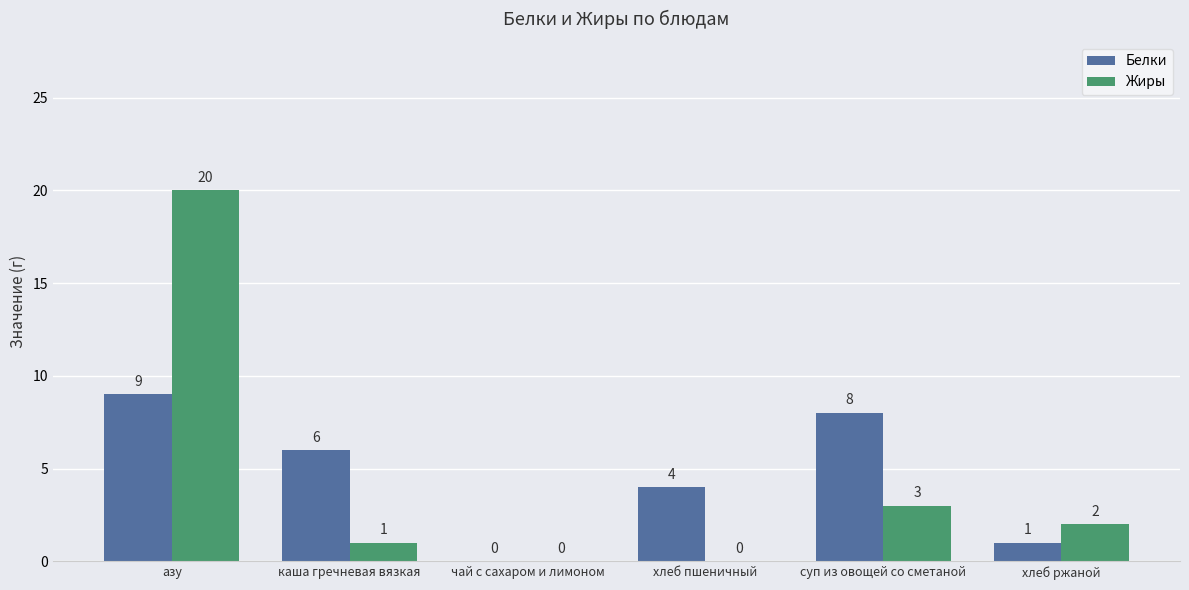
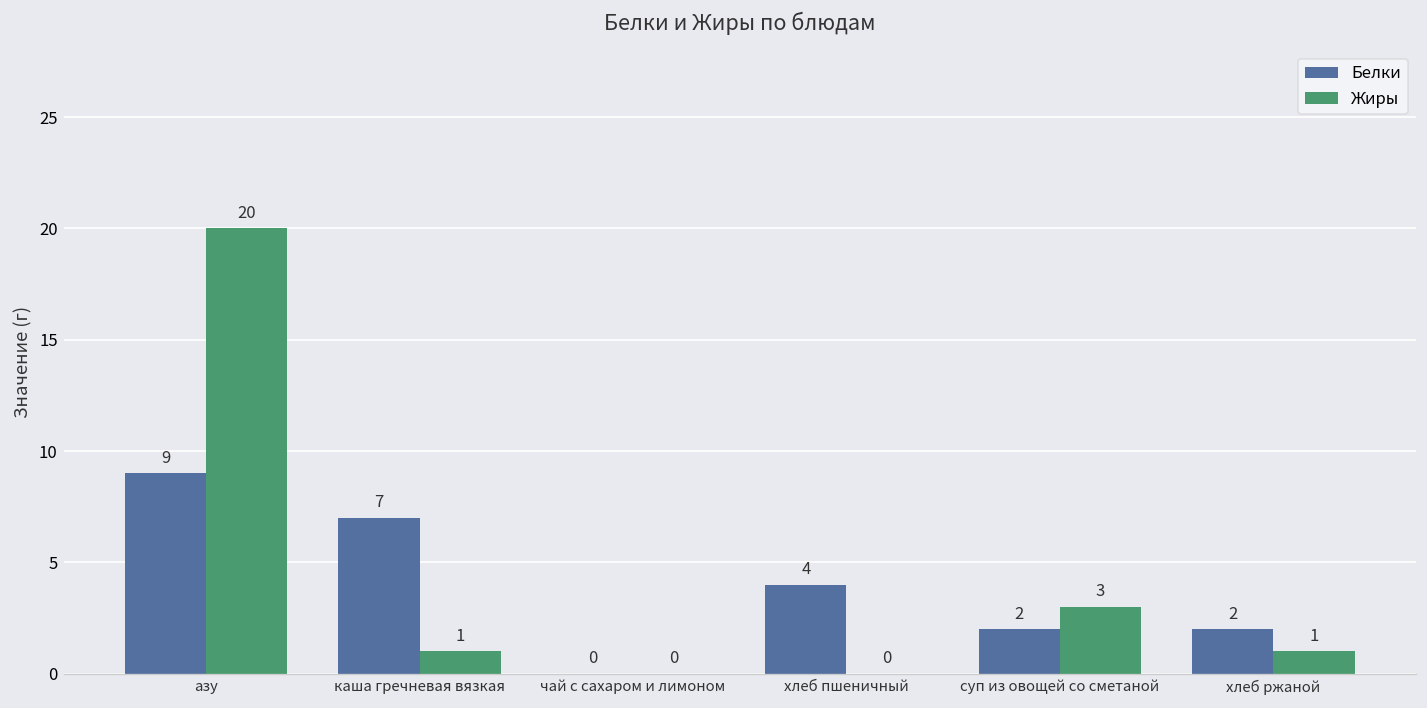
Белки, каша гречневая вязкая: 6 -> 7
Белки, суп из овощей со сметаной: 8 -> 2
Белки, хлеб ржаной: 1 -> 2
Жиры, хлеб ржаной: 2 -> 1
